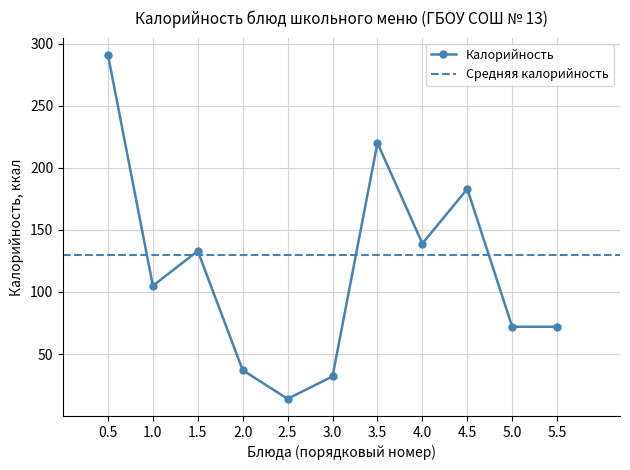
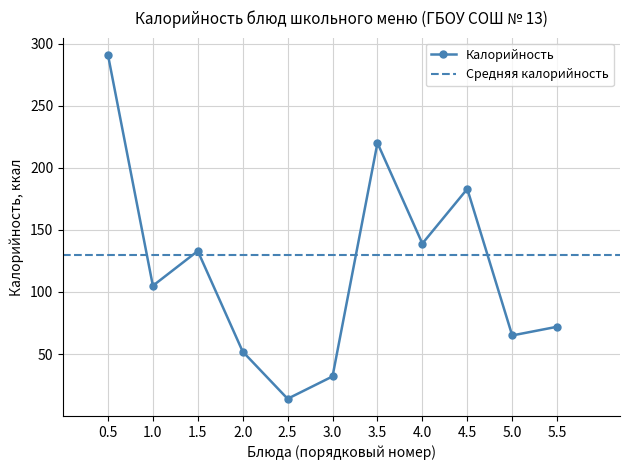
2.0: 37 -> 52
5.0: 72 -> 65
